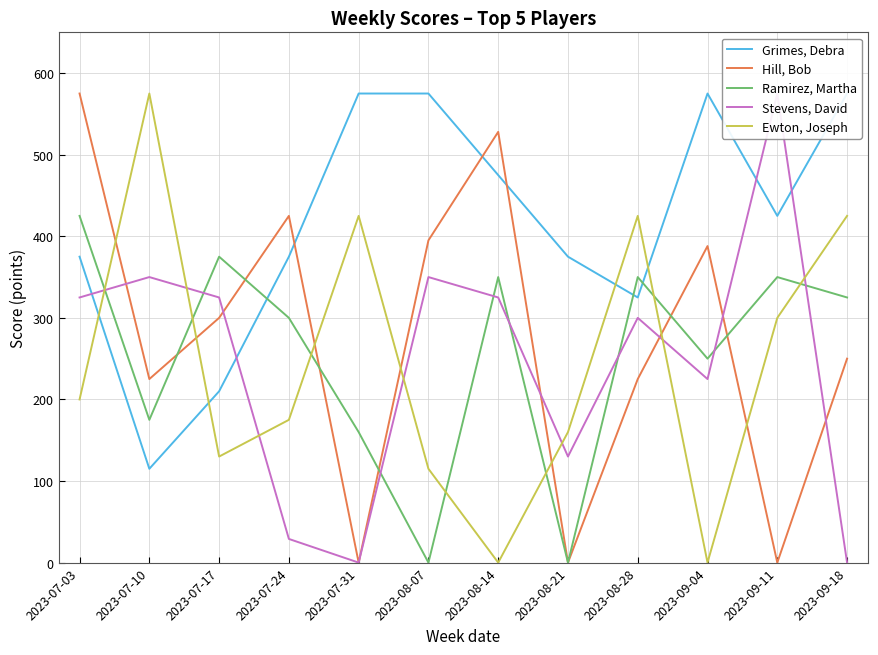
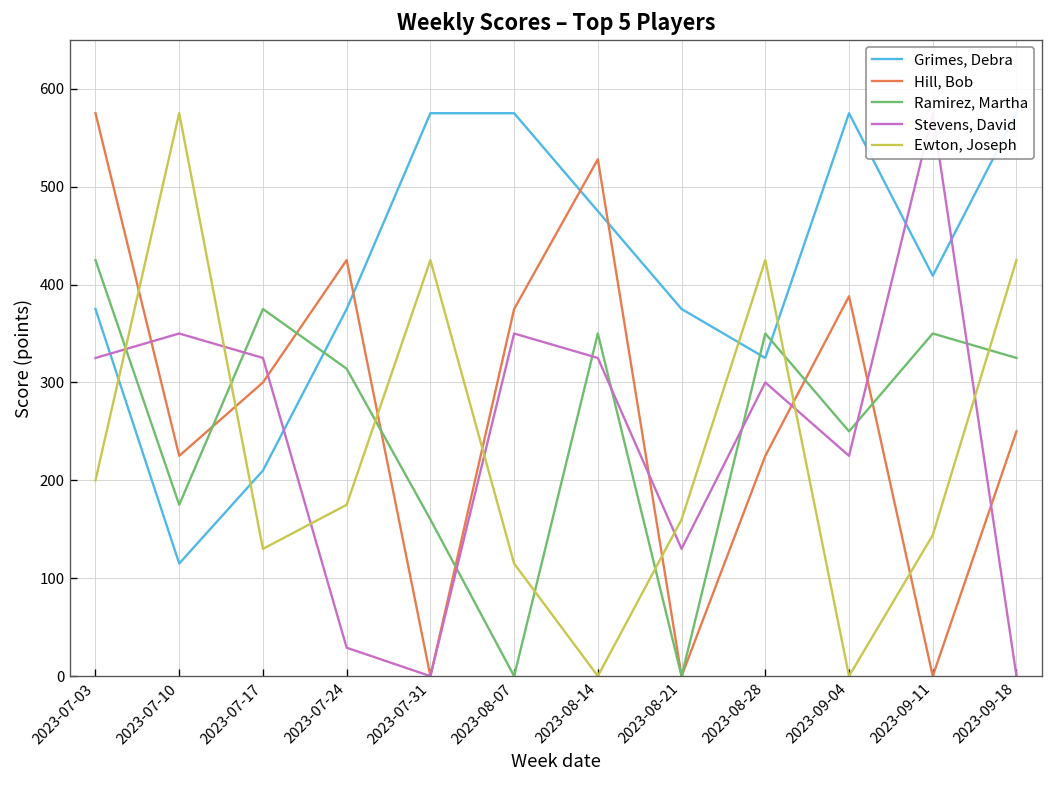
Ramirez, Martha, 2023-07-24: 300 -> 310
Hill, Bob, 2023-08-07: 400 -> 380
Grimes, Debra, 2023-09-11: 430 -> 410
Ewton, Joseph, 2023-09-11: 300 -> 140
